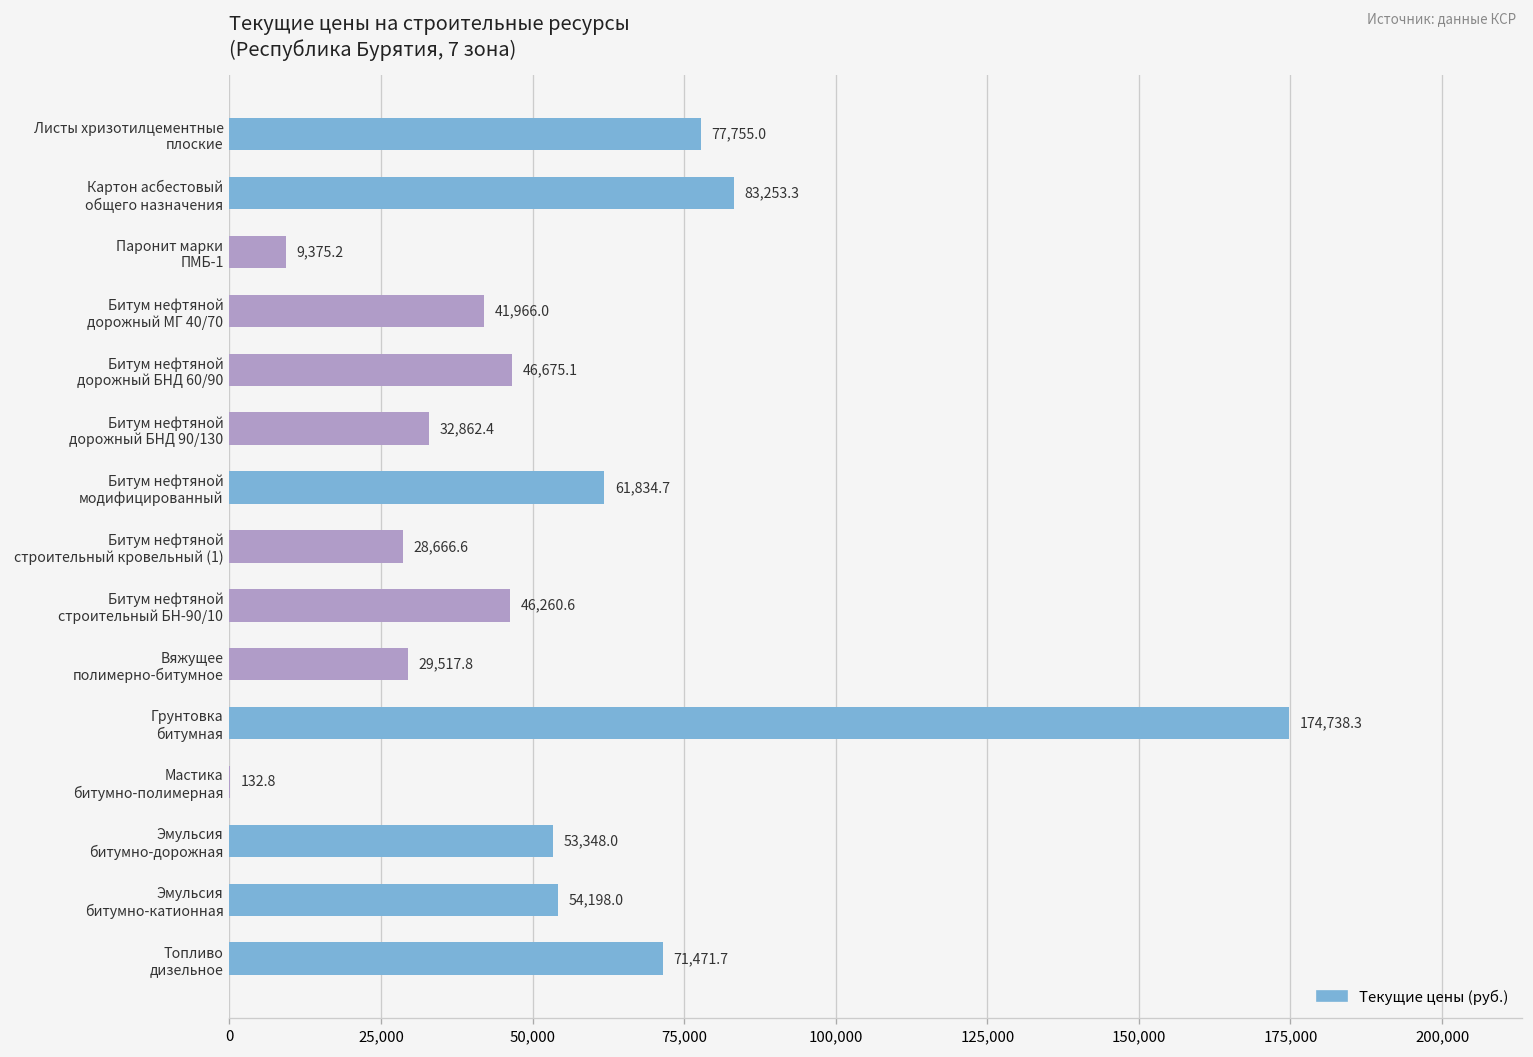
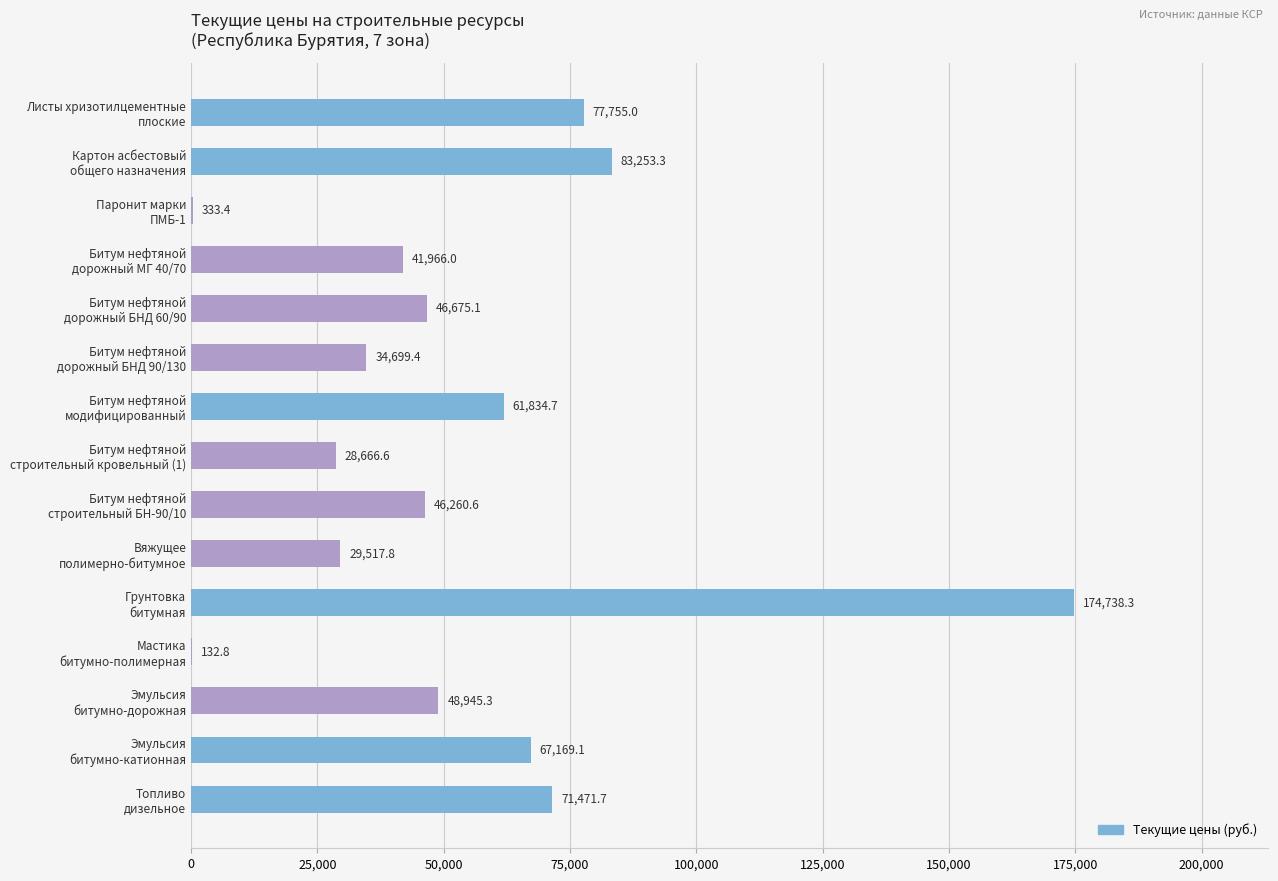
Паронит марки ПМБ-1: 9,375.2 -> 333.4
Битум нефтяной дорожный БНД 90/130: 32,862.4 -> 34,699.4
Эмульсия битумно-дорожная: 53,348.0 -> 48,945.3
Эмульсия битумно-катионная: 54,198.0 -> 67,169.1
